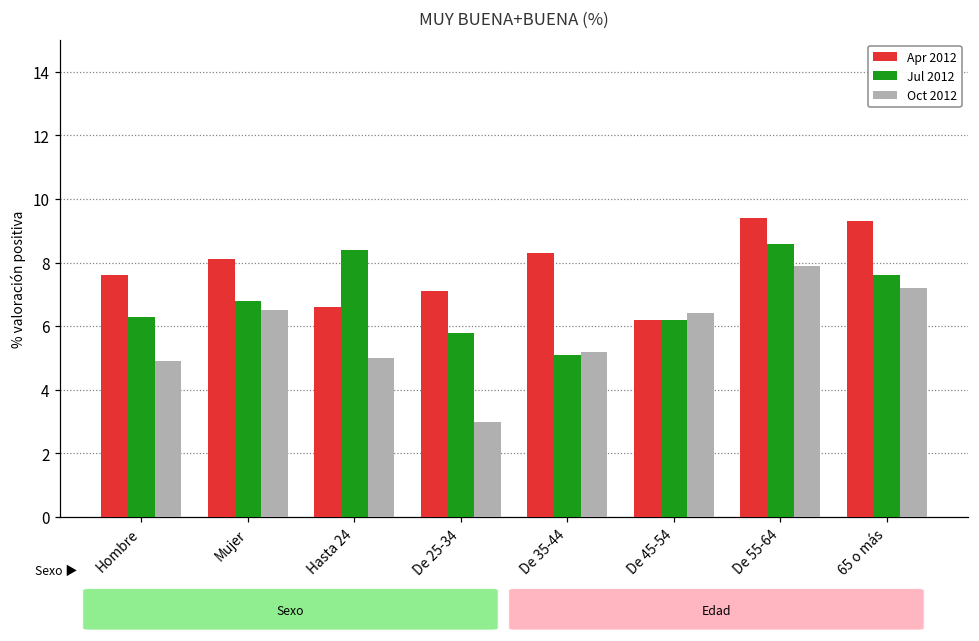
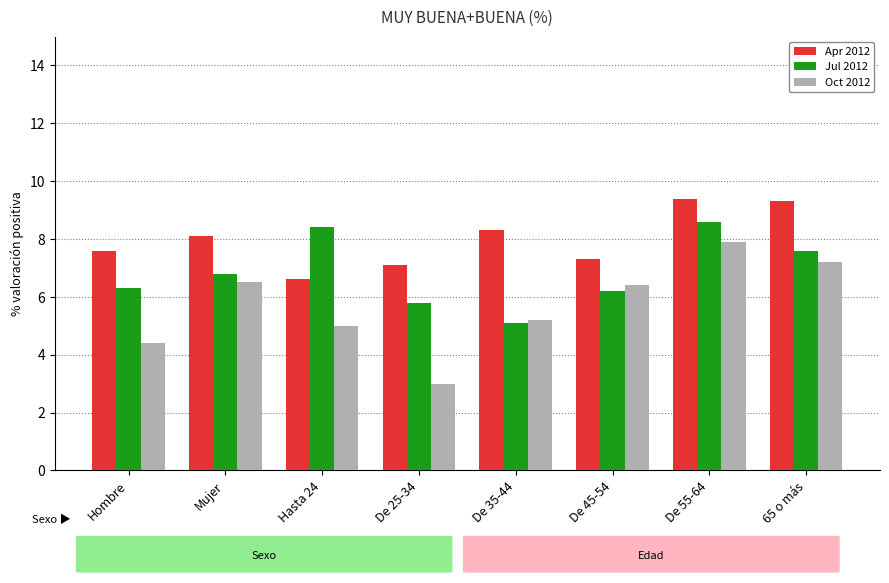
Oct 2012, Hombre: 4.9 -> 4.4
Apr 2012, De 45-54: 6.2 -> 7.3
